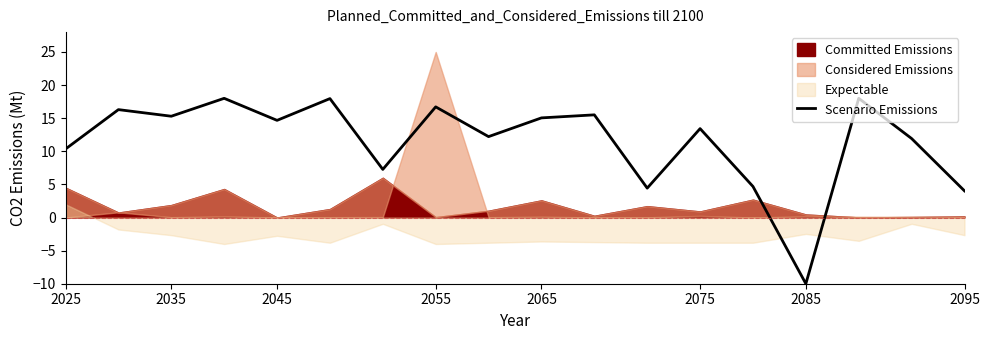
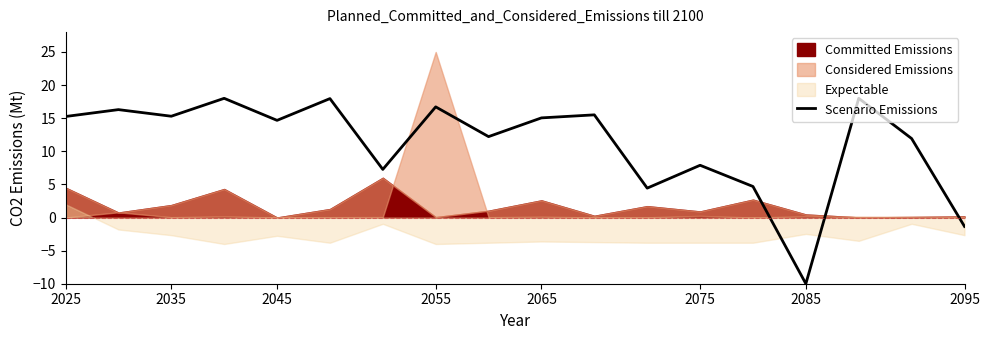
Scenario Emissions, 2025: 10 -> 15
Scenario Emissions, 2075: 13 -> 8
Scenario Emissions, 2095: 4 -> -1
